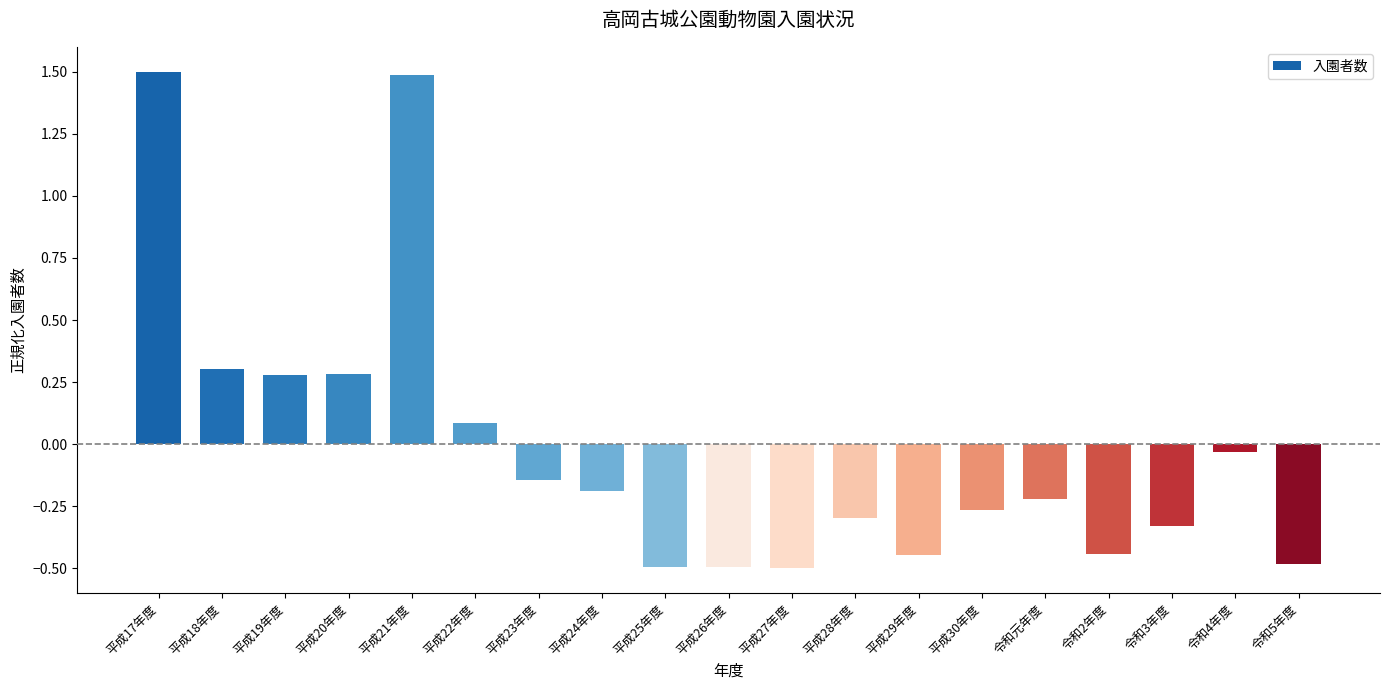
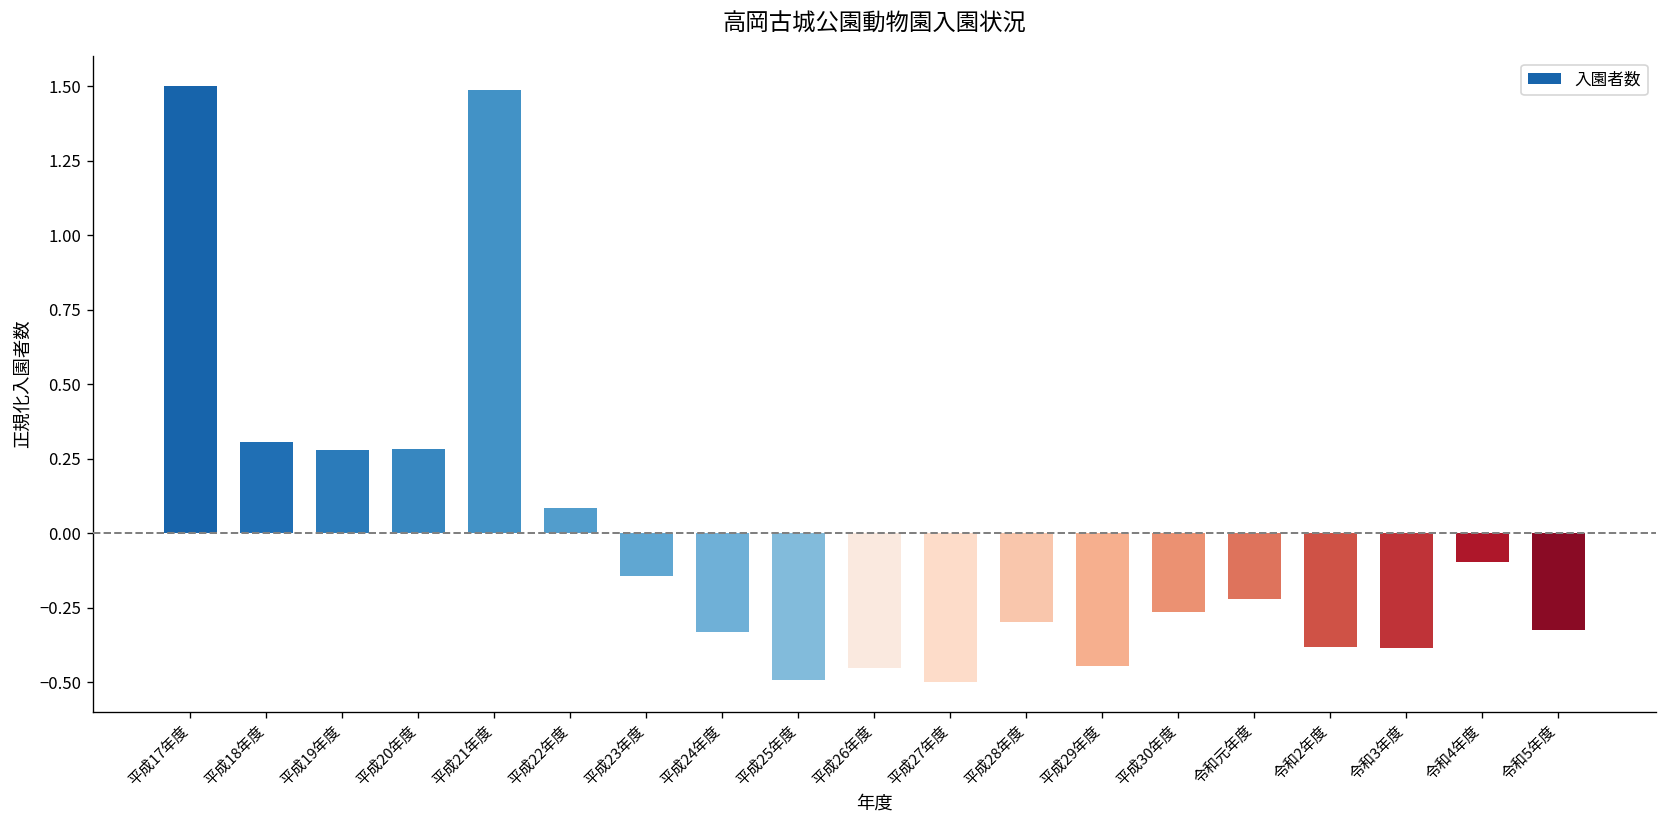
平成24年度: -0.19 -> -0.33
平成26年度: -0.49 -> -0.45
令和2年度: -0.44 -> -0.38
令和3年度: -0.33 -> -0.39
令和4年度: -0.03 -> -0.10
令和5年度: -0.48 -> -0.32
